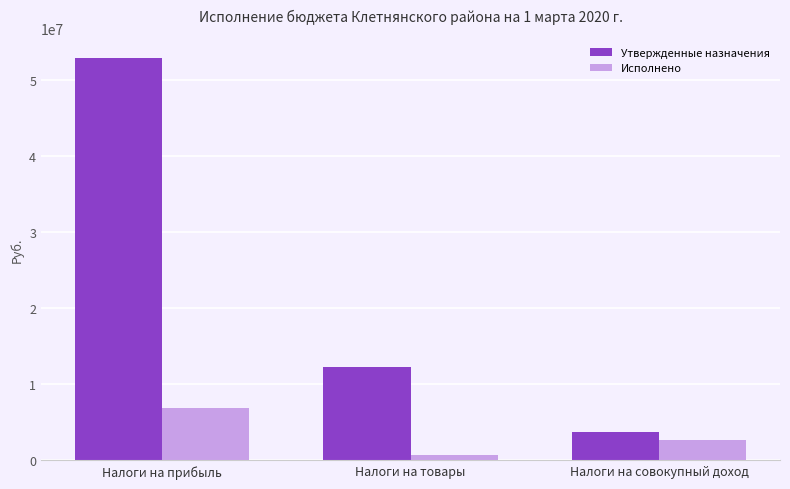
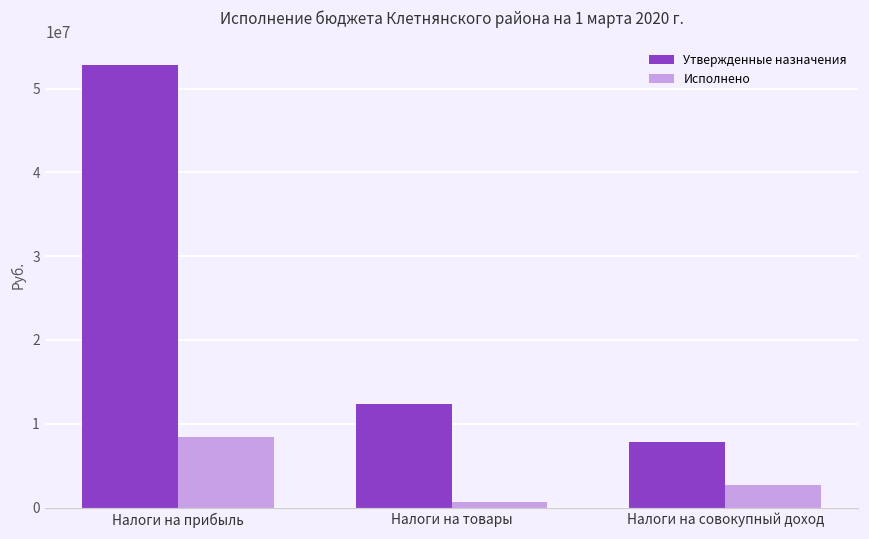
Исполнено, Налоги на прибыль: 7000000 -> 8000000
Утвержденные назначения, Налоги на совокупный доход: 4000000 -> 8000000
